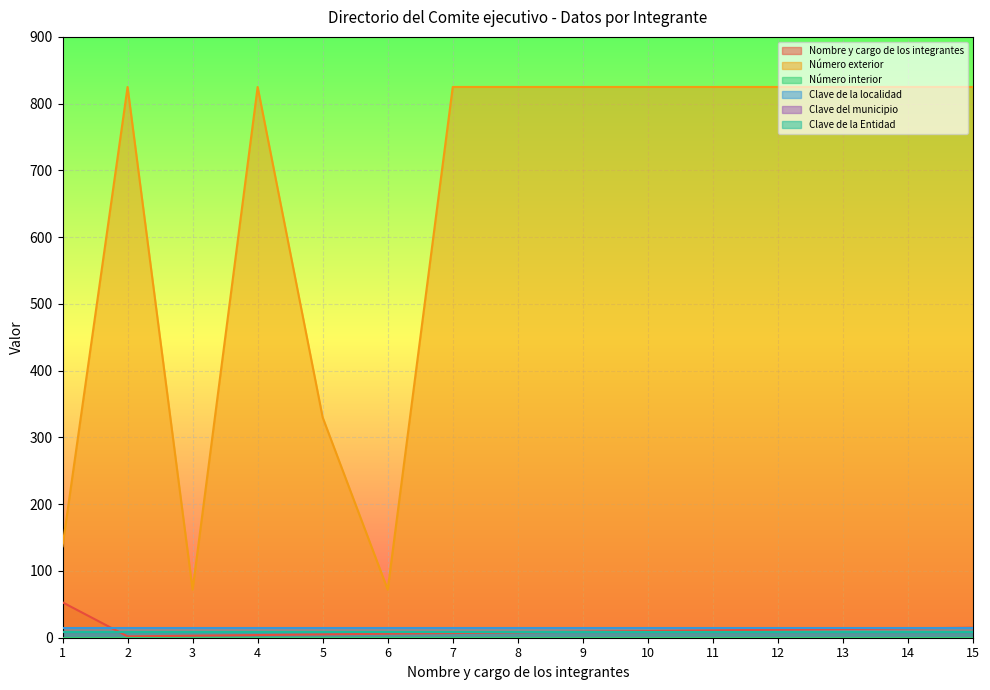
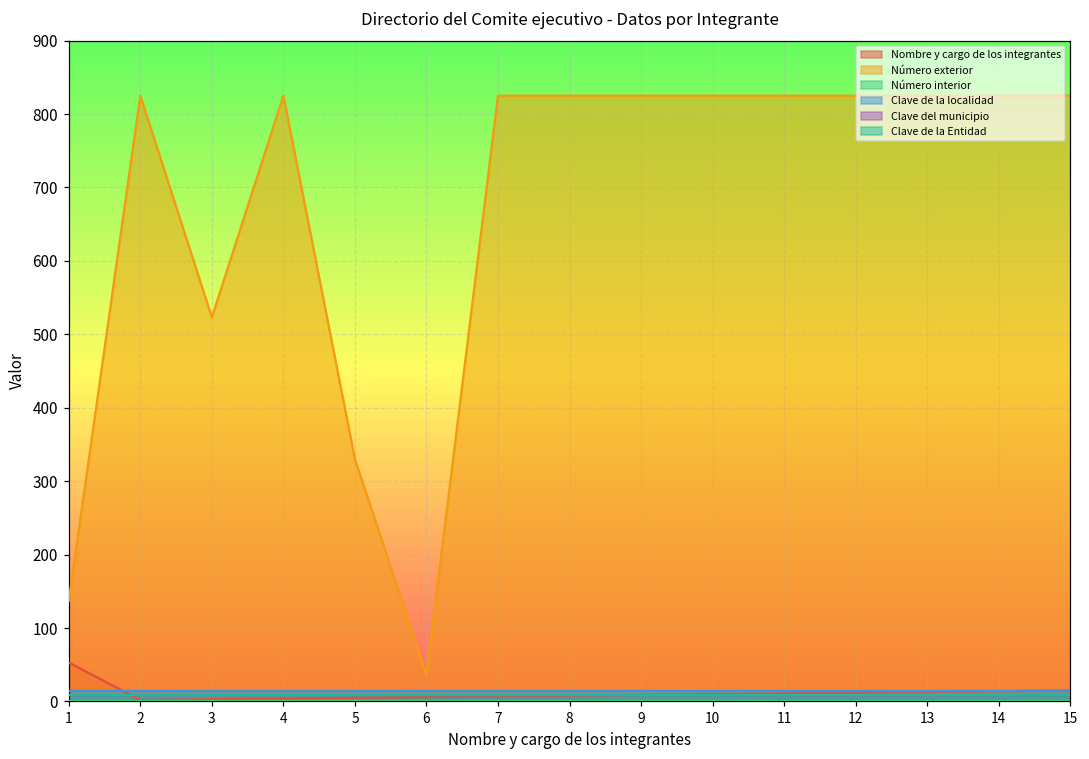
Número exterior, 3: 70 -> 520
Número exterior, 6: 70 -> 40
